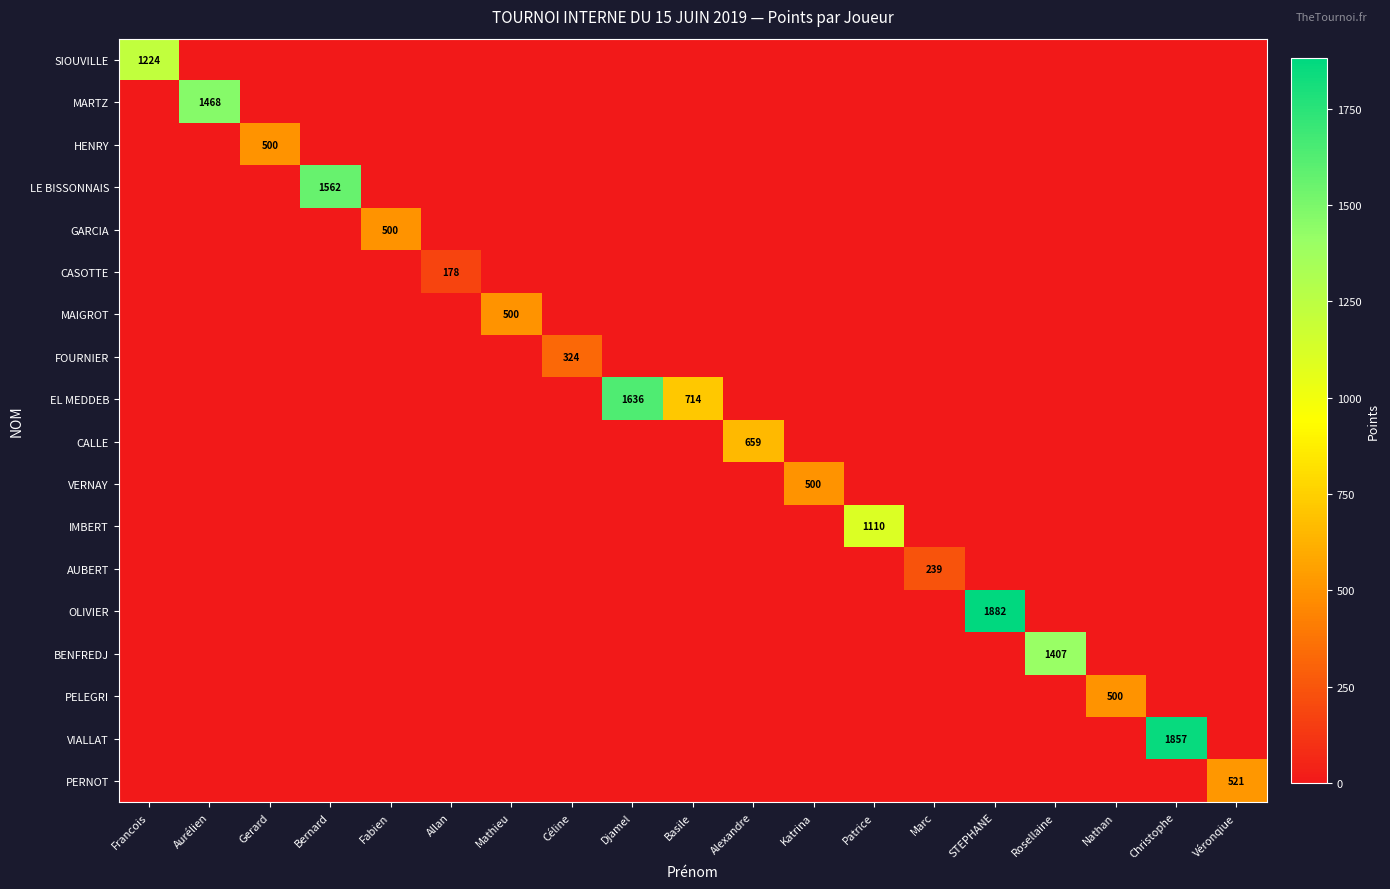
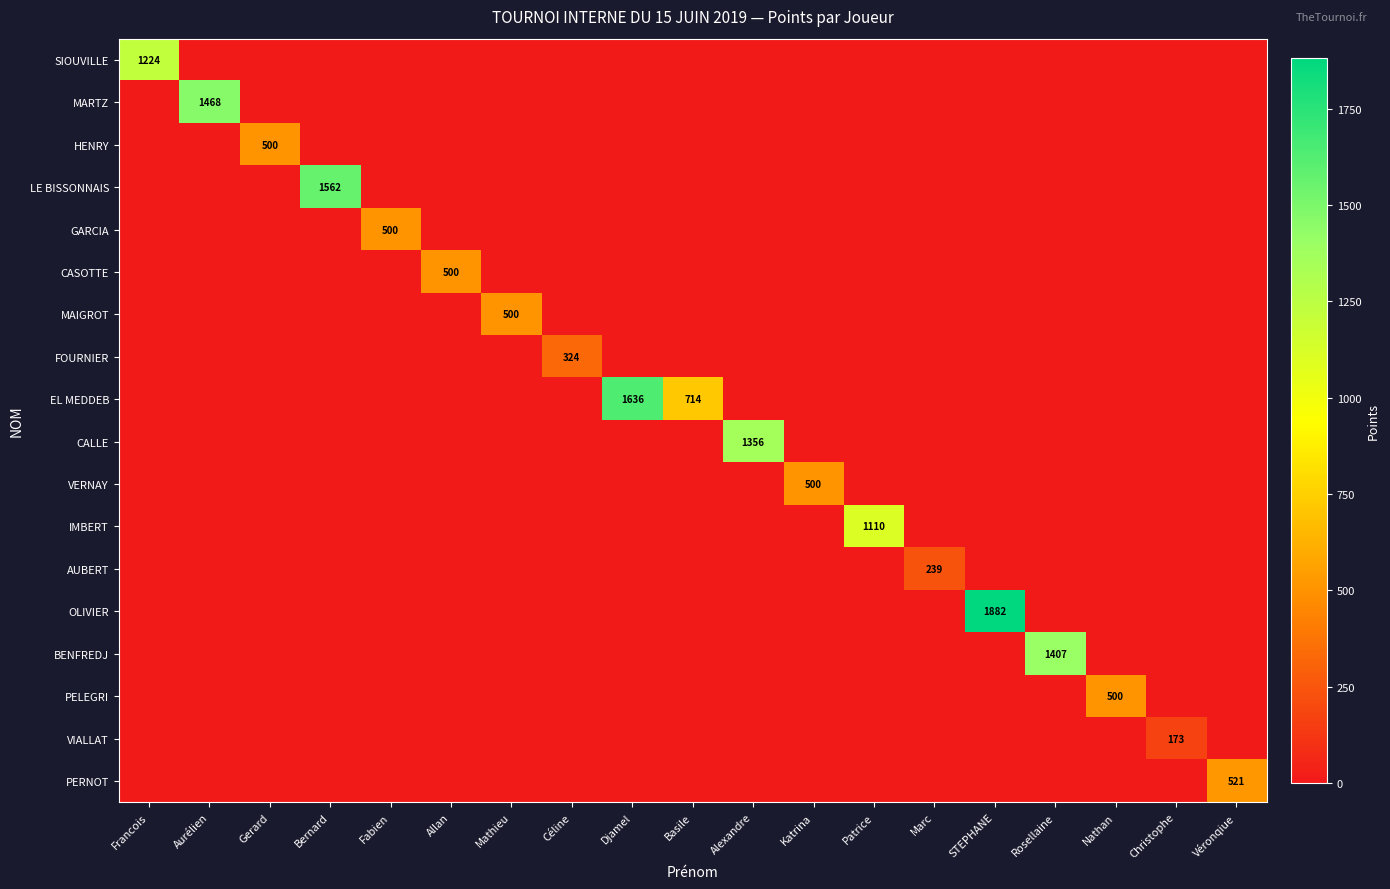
CASOTTE, Allan: 178 -> 500
CALLE, Alexandre: 659 -> 1356
VIALLAT, Christophe: 1857 -> 173
